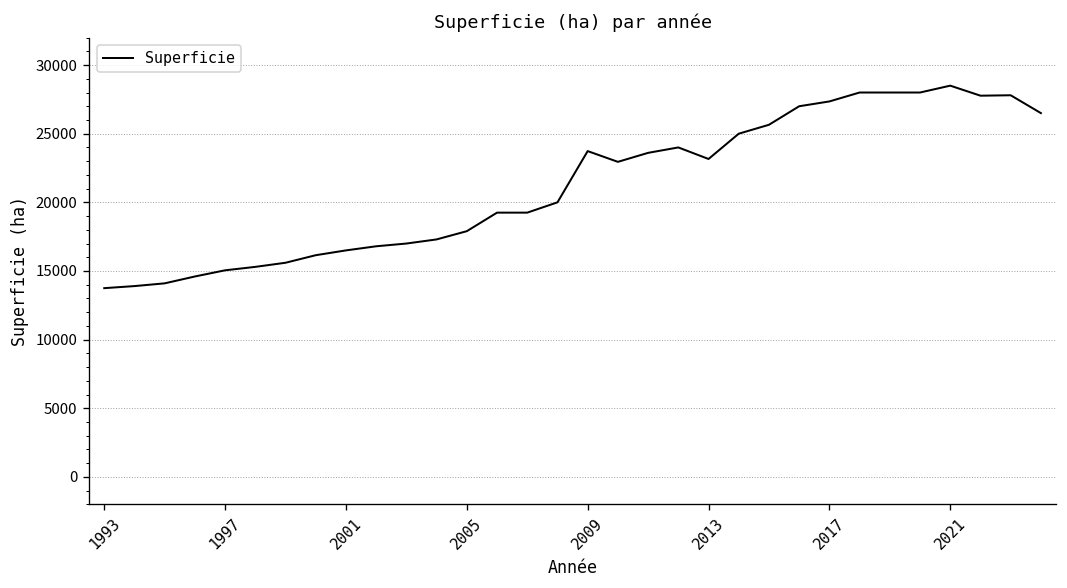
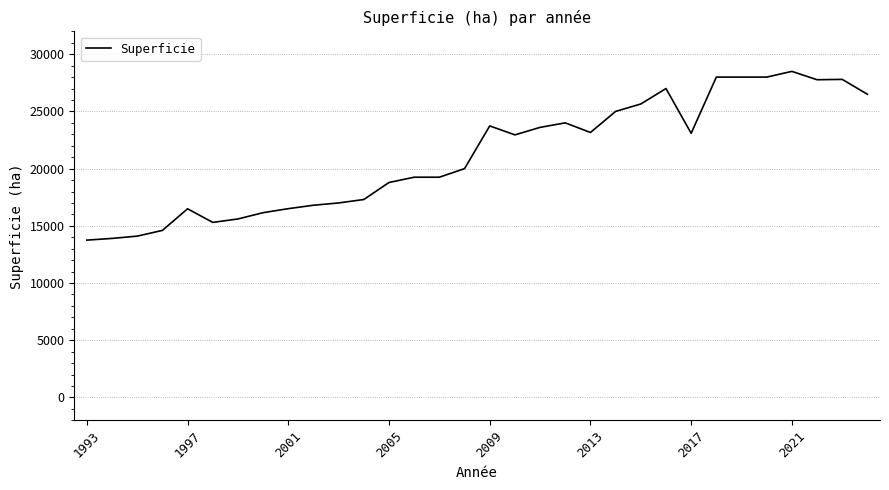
1997: 15100 -> 16500
2005: 17900 -> 18800
2017: 27400 -> 23100
